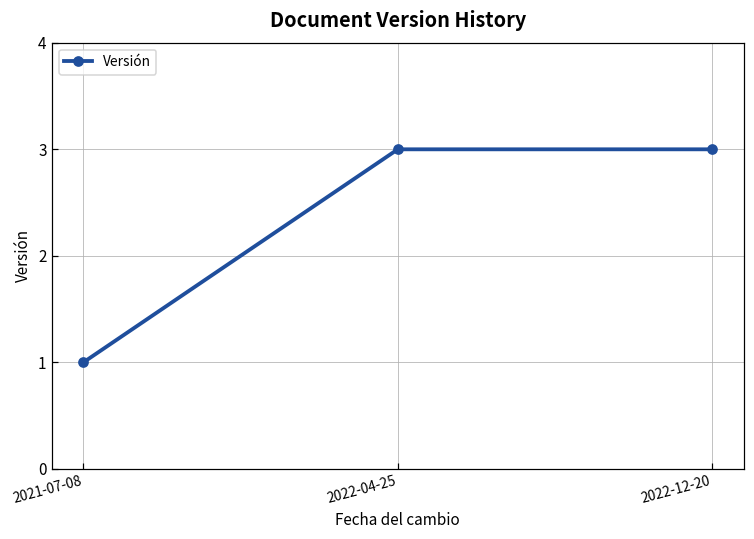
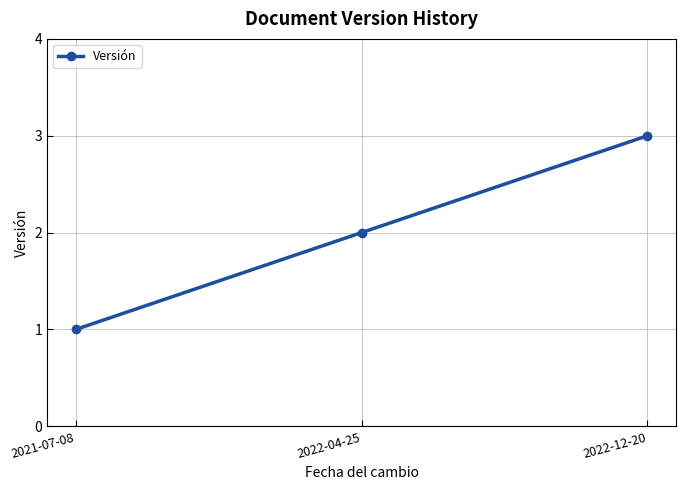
2022-04-25: 3 -> 2
